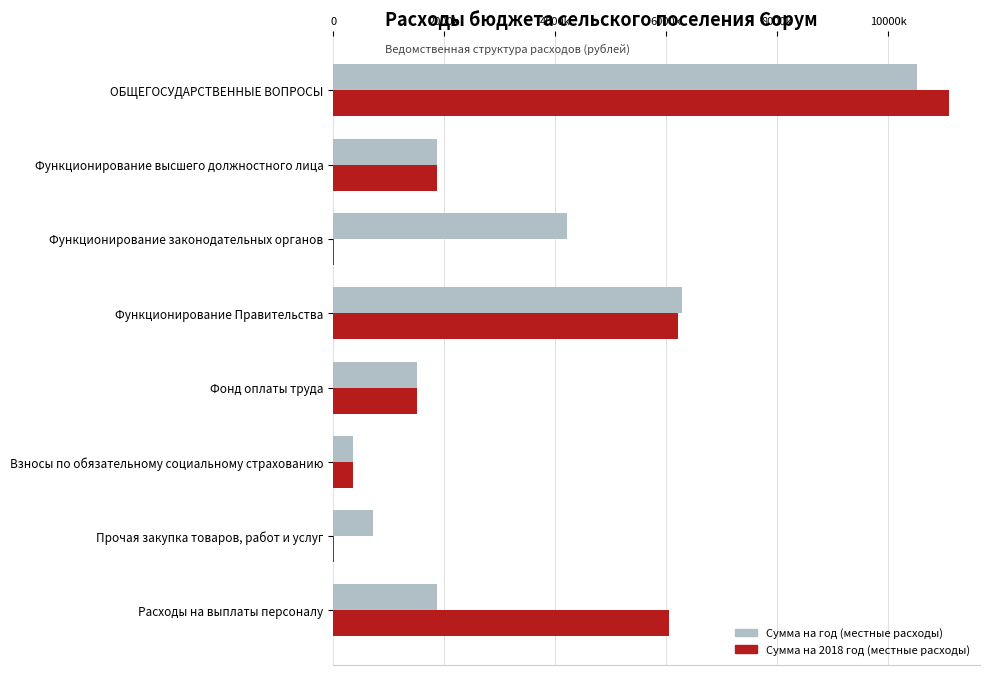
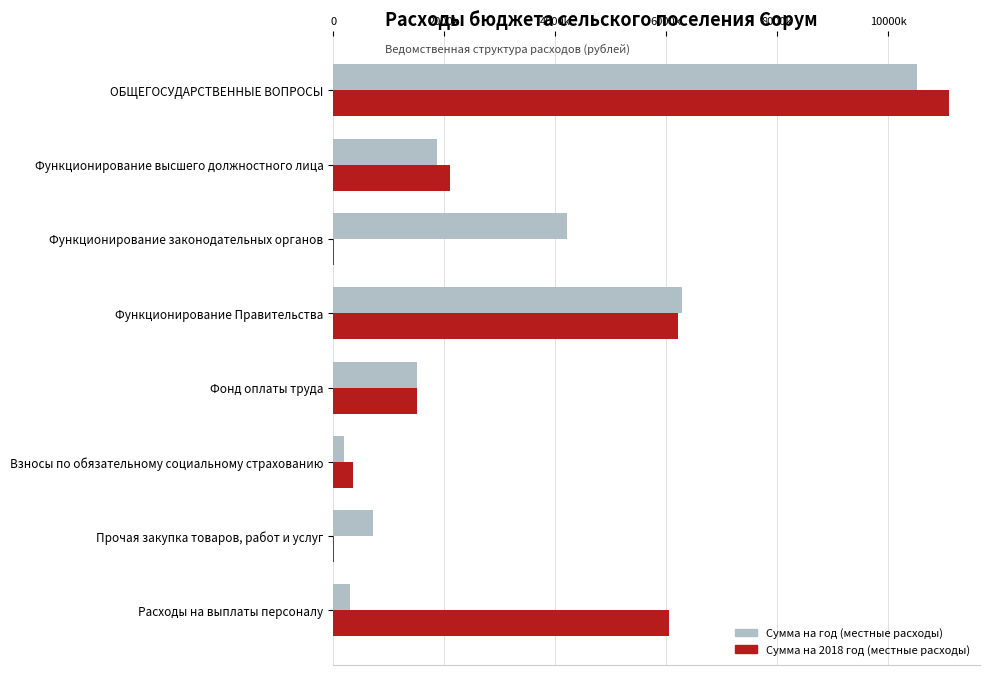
Сумма на 2018 год (местные расходы), Функционирование высшего должностного лица: 1900000 -> 2100000
Сумма на год (местные расходы), Взносы по обязательному социальному страхованию: 400000 -> 200000
Сумма на год (местные расходы), Расходы на выплаты персоналу: 1900000 -> 300000
